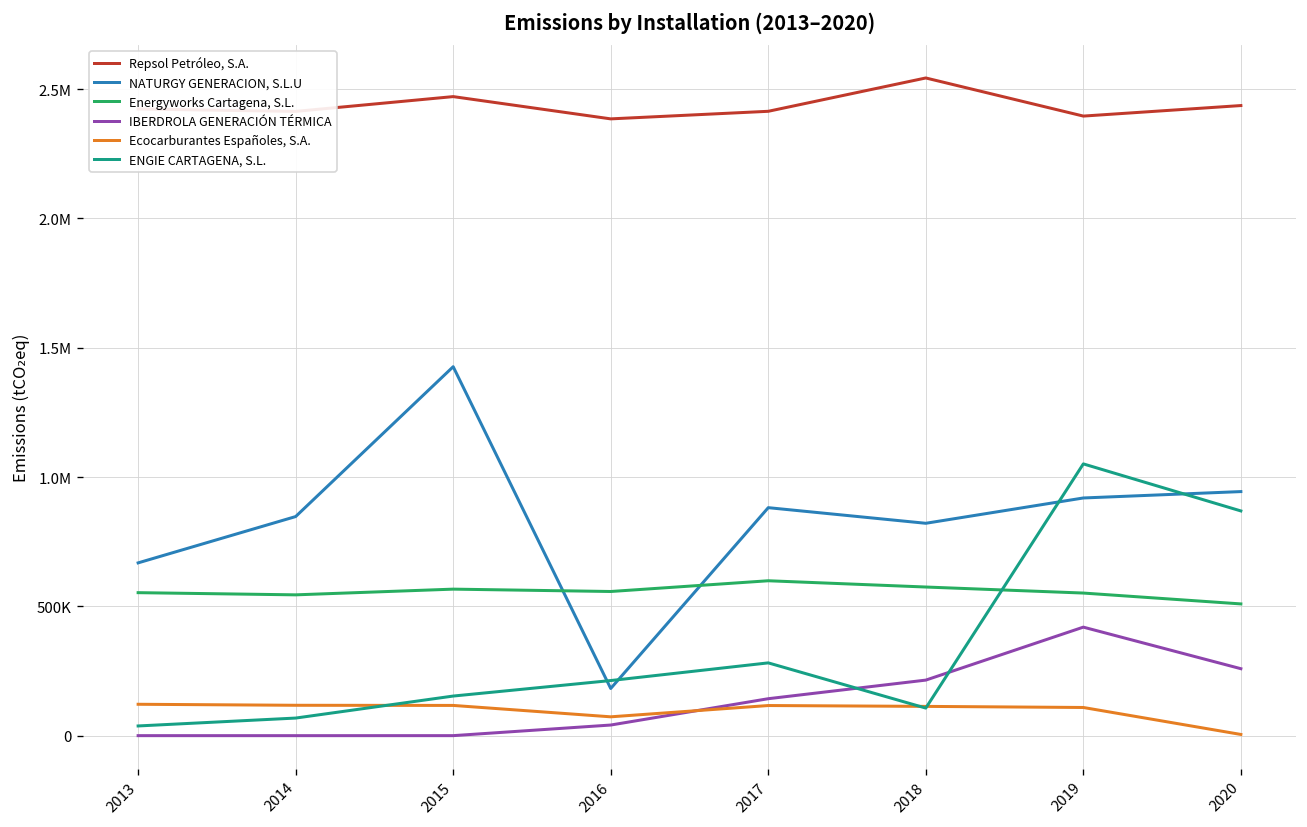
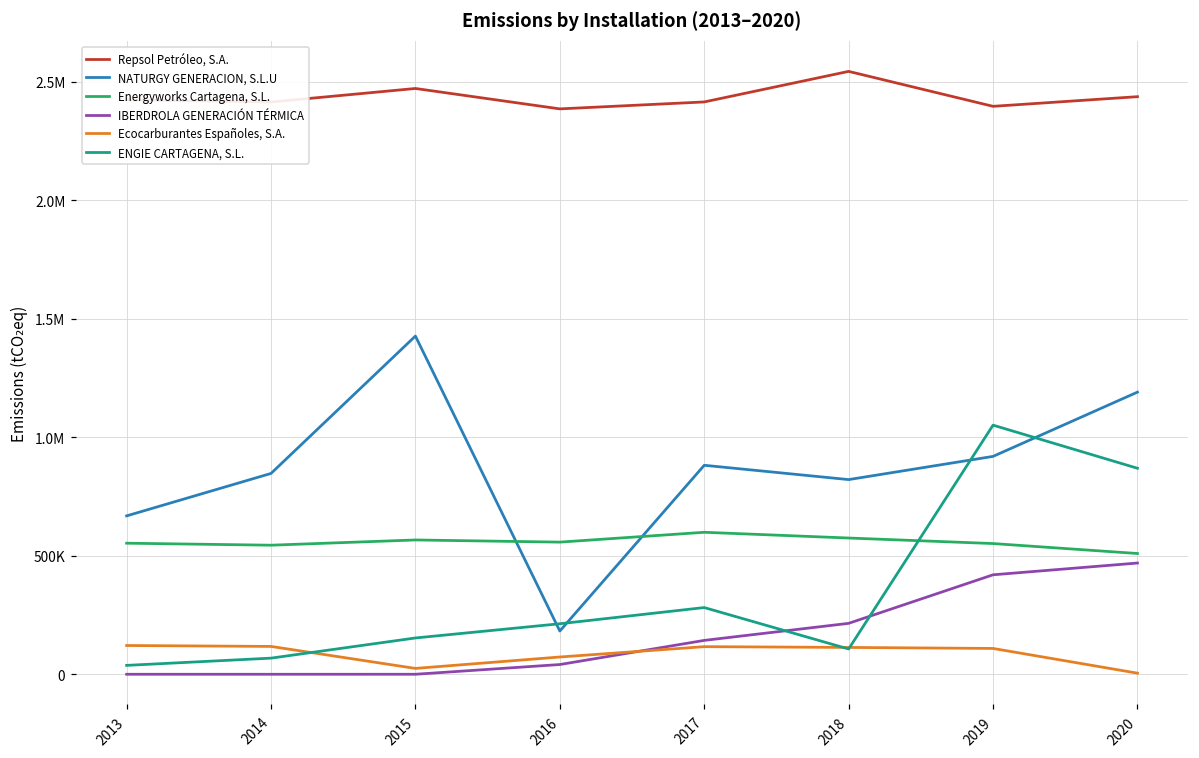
Ecocarburantes Españoles, S.A., 2015: 120000 -> 20000
NATURGY GENERACION, S.L.U, 2020: 940000 -> 1190000
IBERDROLA GENERACIÓN TÉRMICA, 2020: 260000 -> 470000
